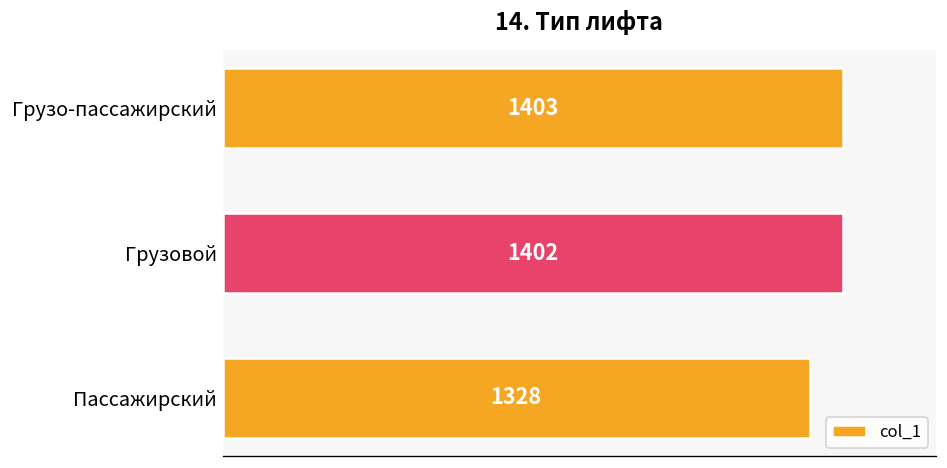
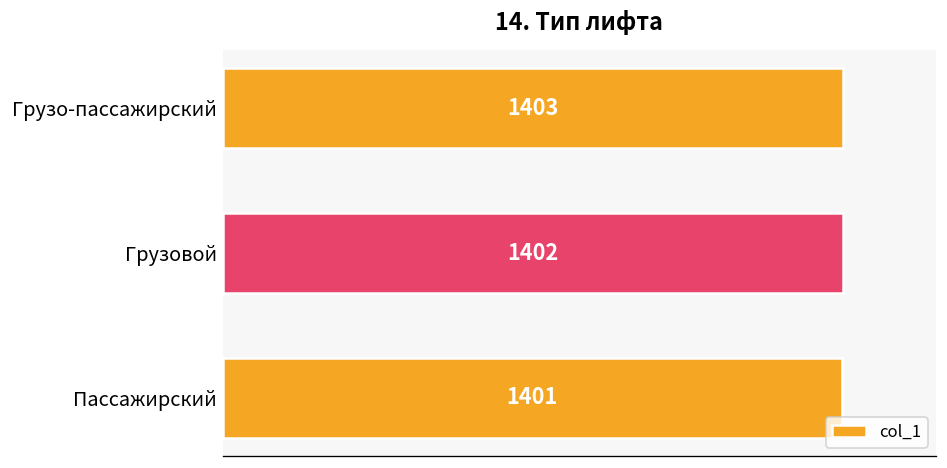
Пассажирский: 1328 -> 1401
